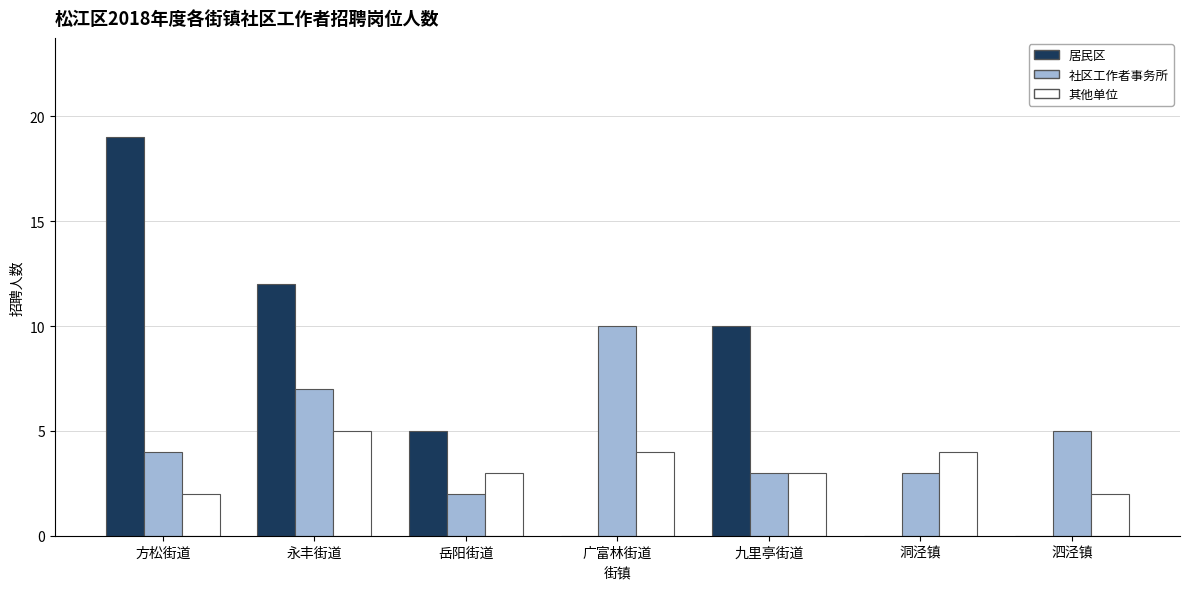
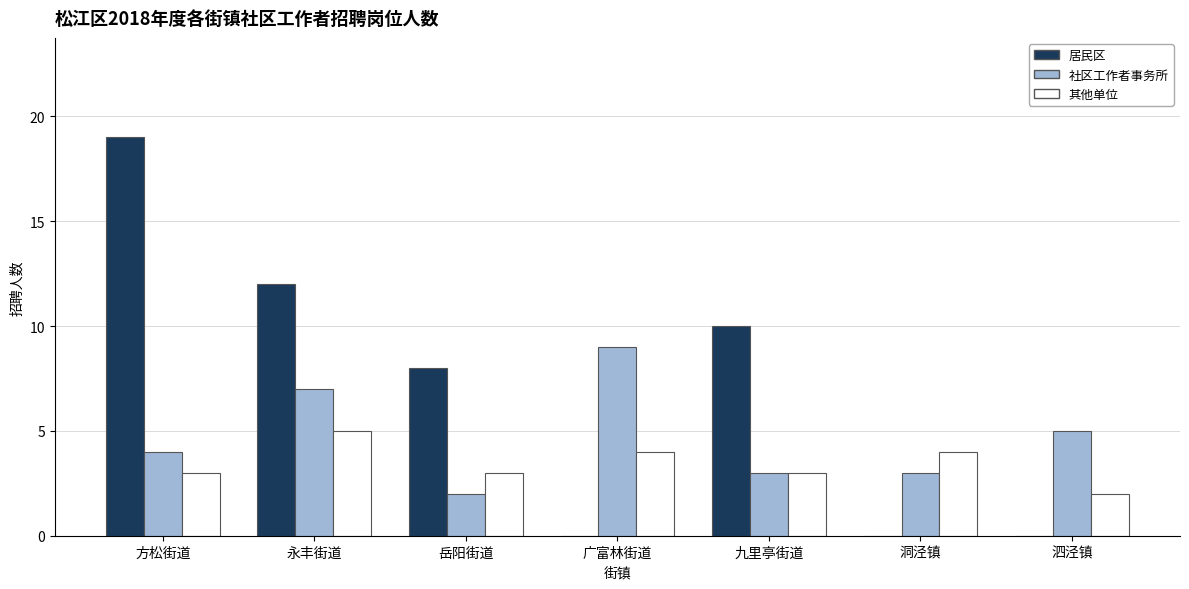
其他单位, 方松街道: 2 -> 3
居民区, 岳阳街道: 5 -> 8
社区工作者事务所, 广富林街道: 10 -> 9
